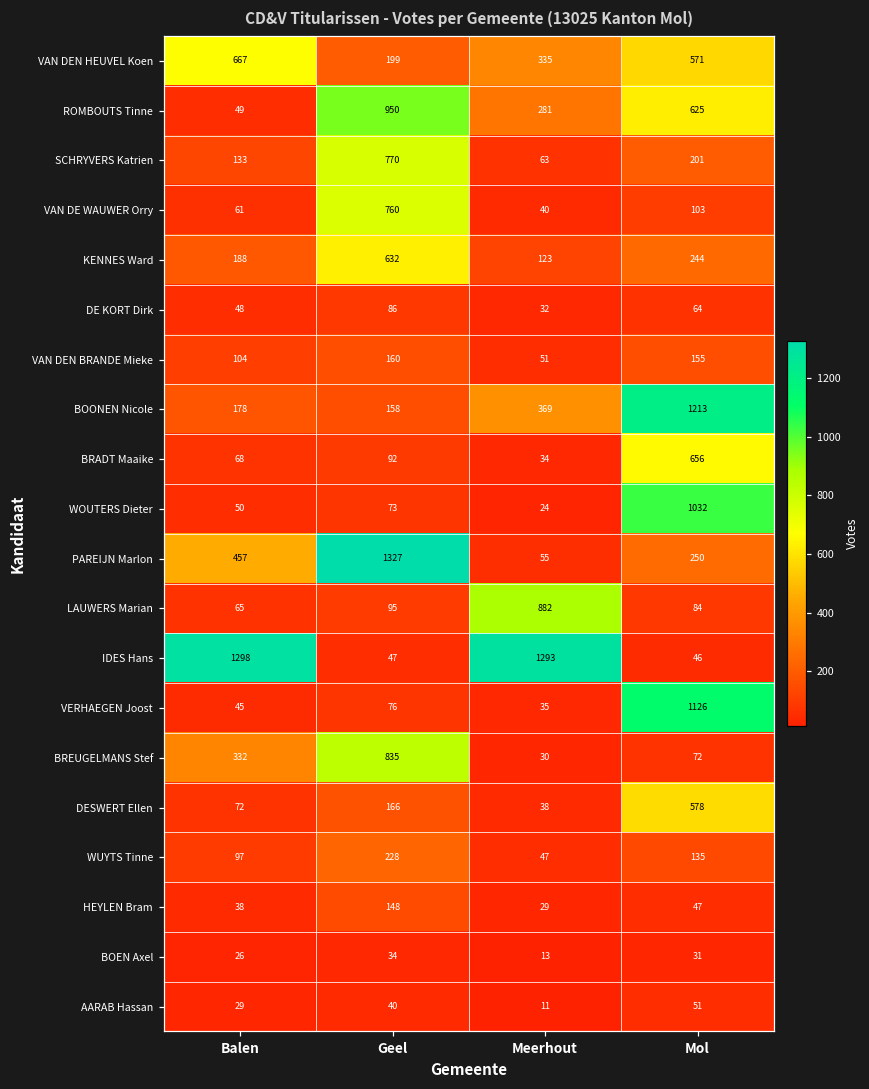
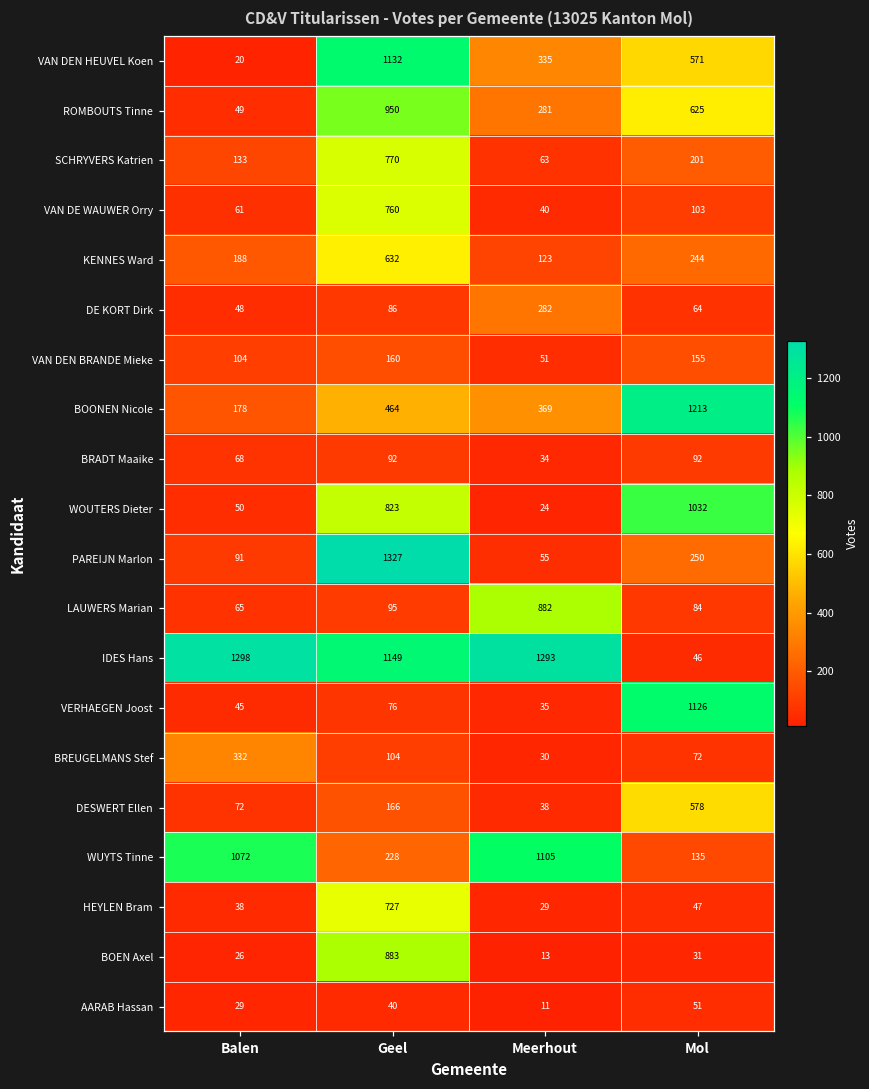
VAN DEN HEUVEL Koen, Balen: 667 -> 20
VAN DEN HEUVEL Koen, Geel: 199 -> 1132
DE KORT Dirk, Meerhout: 32 -> 282
BOONEN Nicole, Geel: 158 -> 464
BRADT Maaike, Mol: 656 -> 92
WOUTERS Dieter, Geel: 73 -> 823
PAREIJN Marlon, Balen: 457 -> 91
IDES Hans, Geel: 47 -> 1149
BREUGELMANS Stef, Geel: 835 -> 104
WUYTS Tinne, Balen: 97 -> 1072
WUYTS Tinne, Meerhout: 47 -> 1105
HEYLEN Bram, Geel: 148 -> 727
BOEN Axel, Geel: 34 -> 883
